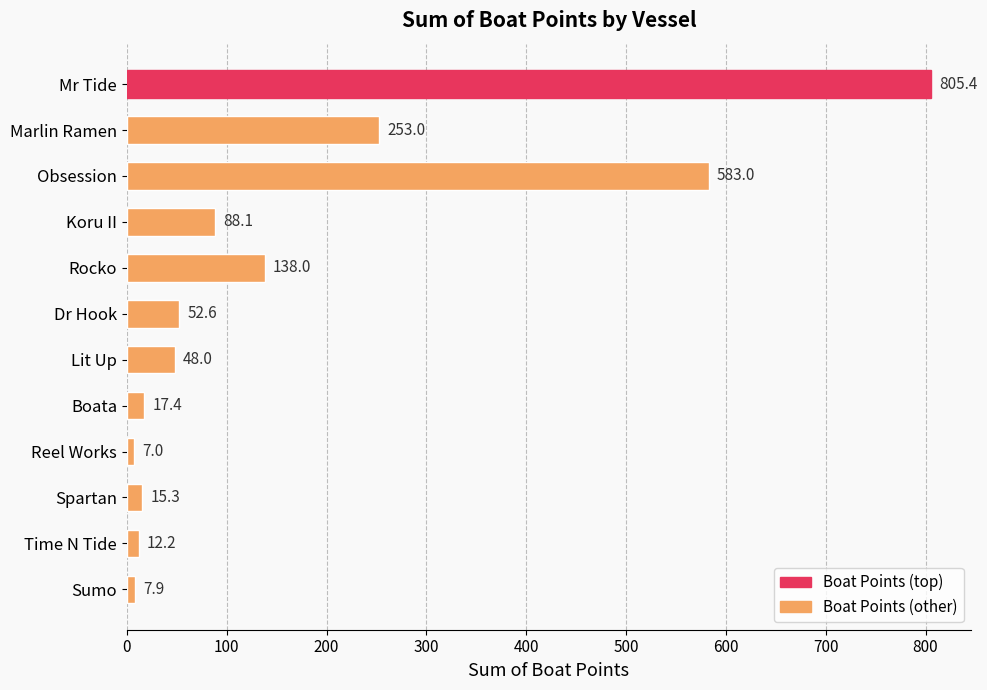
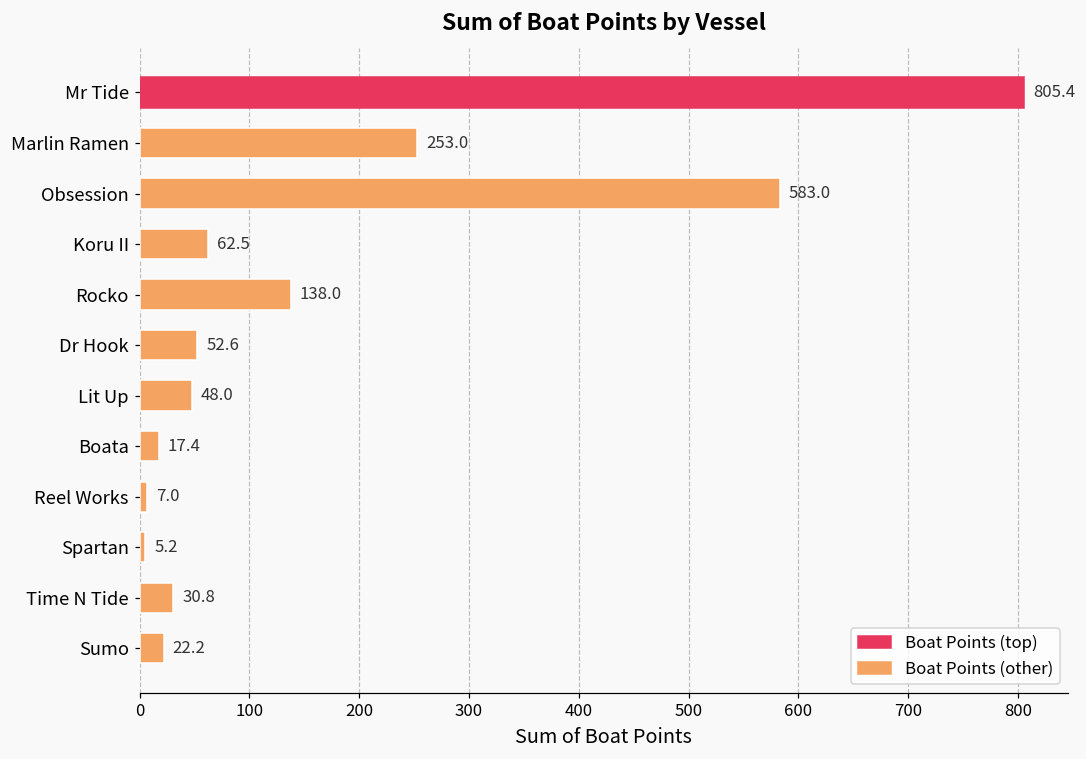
Koru II: 88.1 -> 62.5
Spartan: 15.3 -> 5.2
Time N Tide: 12.2 -> 30.8
Sumo: 7.9 -> 22.2
